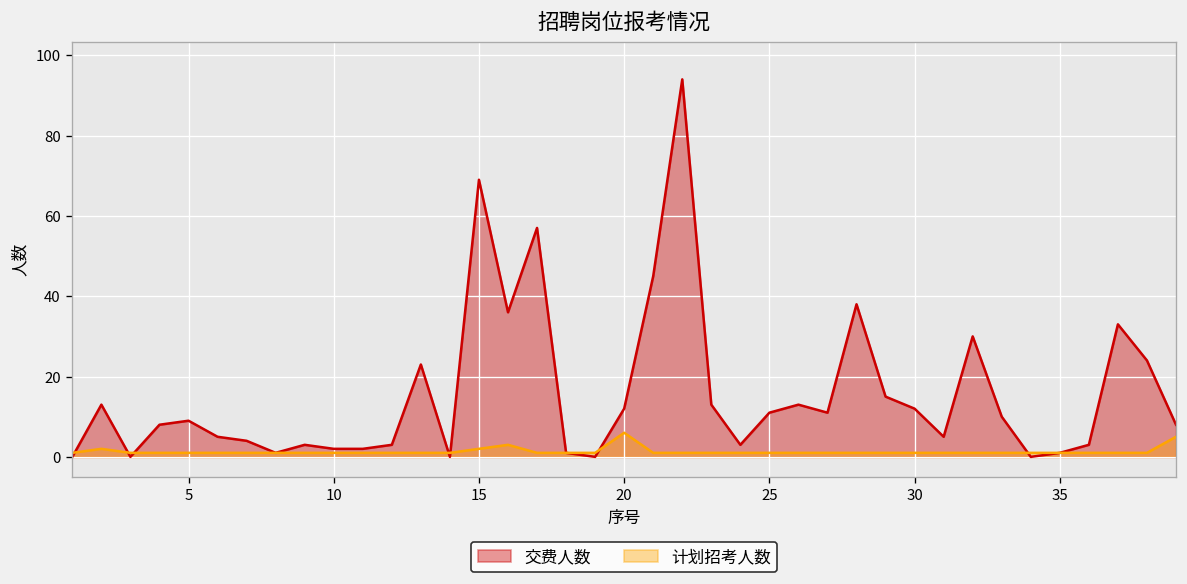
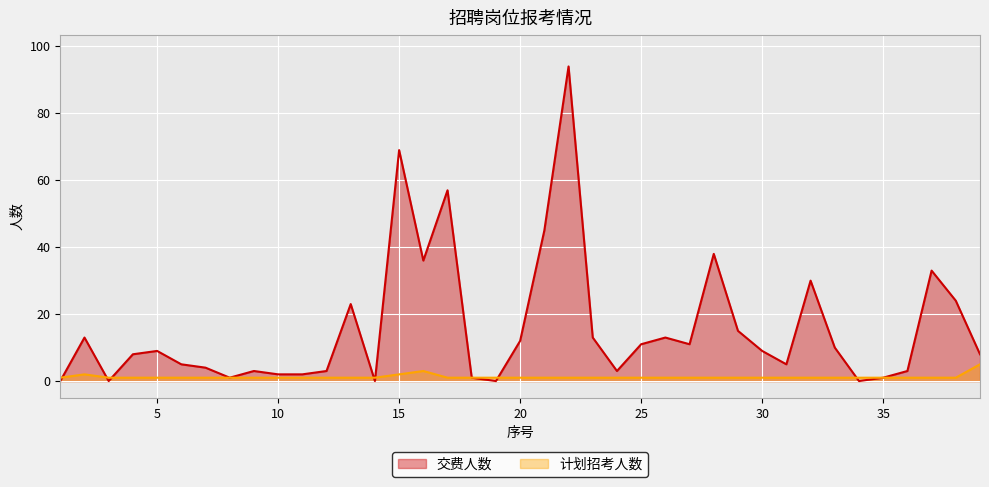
计划招考人数, 20: 6 -> 1
交费人数, 30: 12 -> 9
